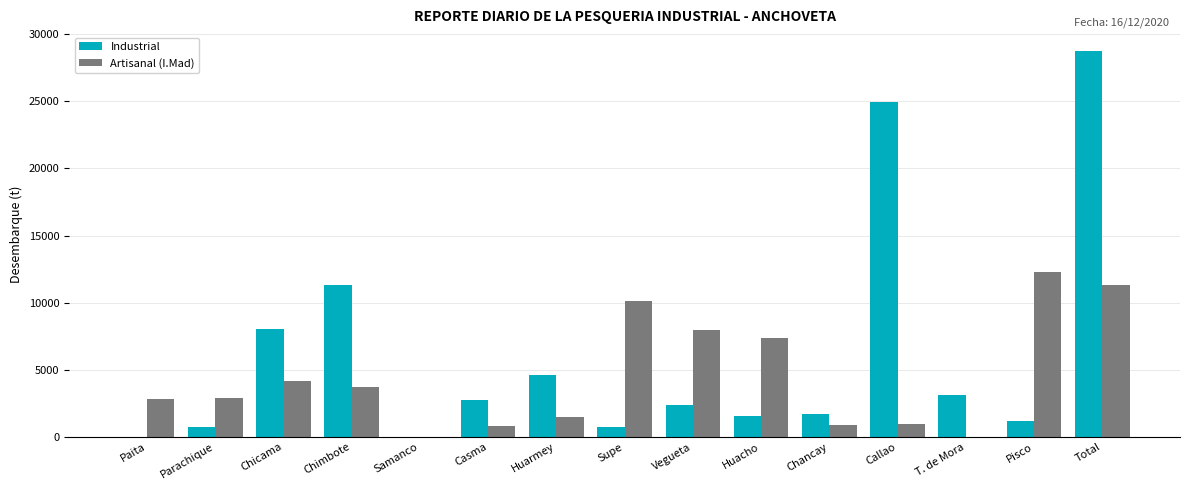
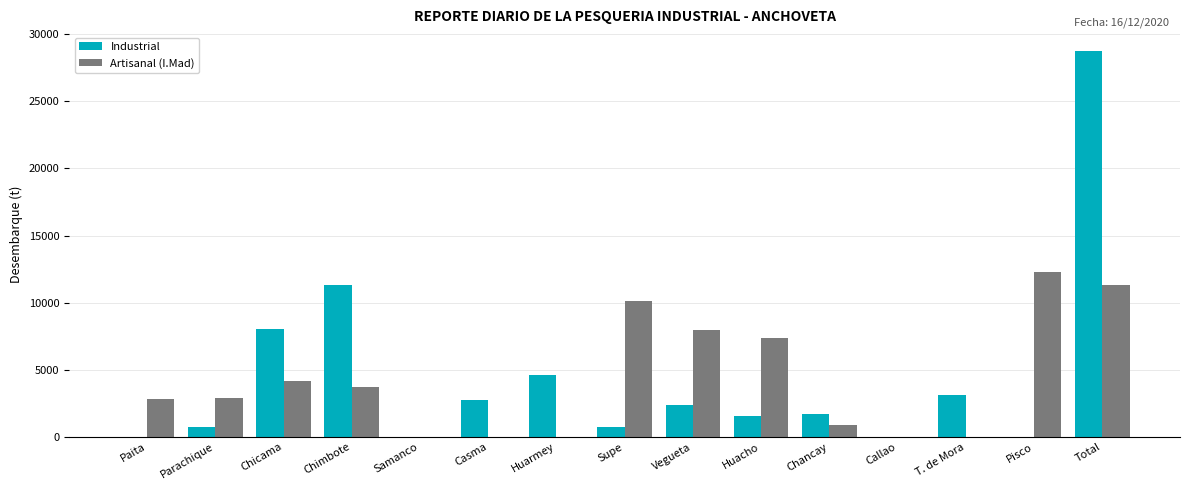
Artisanal (I.Mad), Casma: 800 -> 0
Artisanal (I.Mad), Huarmey: 1500 -> 0
Industrial, Callao: 24900 -> 0
Artisanal (I.Mad), Callao: 900 -> 0
Industrial, Pisco: 1200 -> 0
